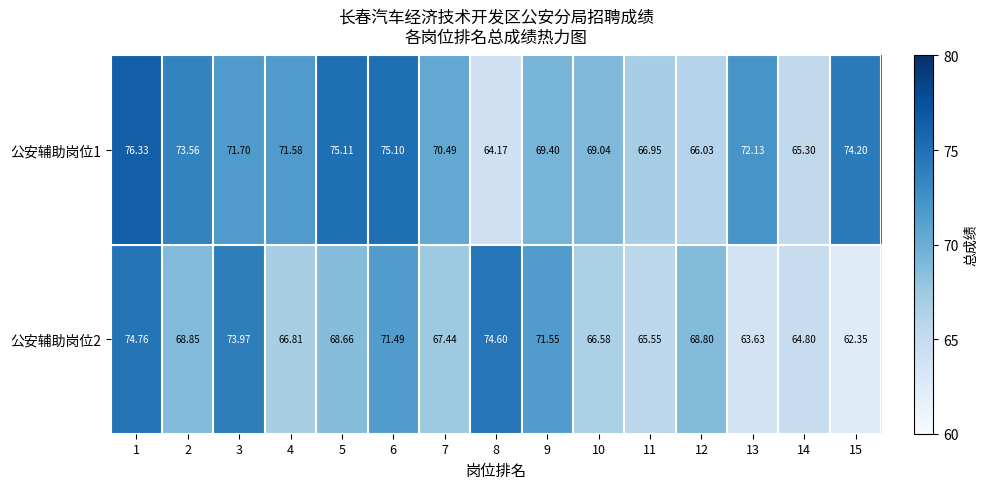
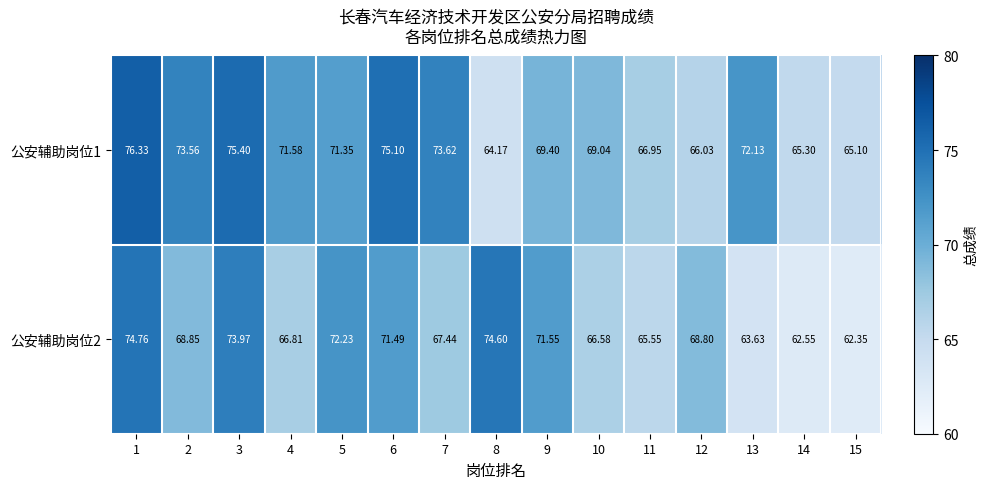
公安辅助岗位1, 3: 71.70 -> 75.40
公安辅助岗位1, 5: 75.11 -> 71.35
公安辅助岗位1, 7: 70.49 -> 73.62
公安辅助岗位1, 15: 74.20 -> 65.10
公安辅助岗位2, 5: 68.66 -> 72.23
公安辅助岗位2, 14: 64.80 -> 62.55
